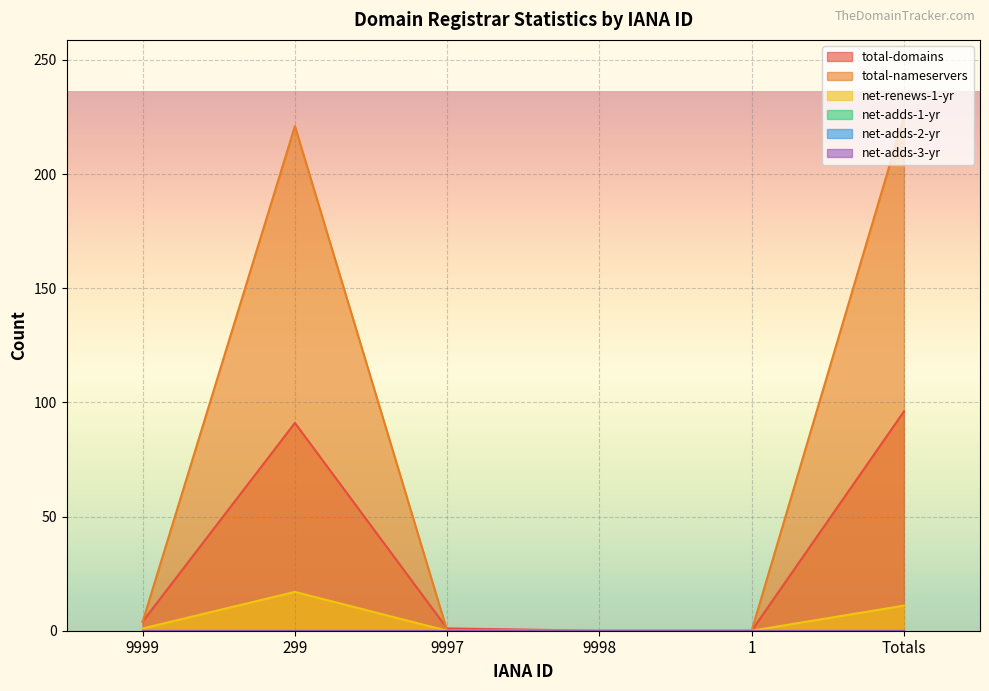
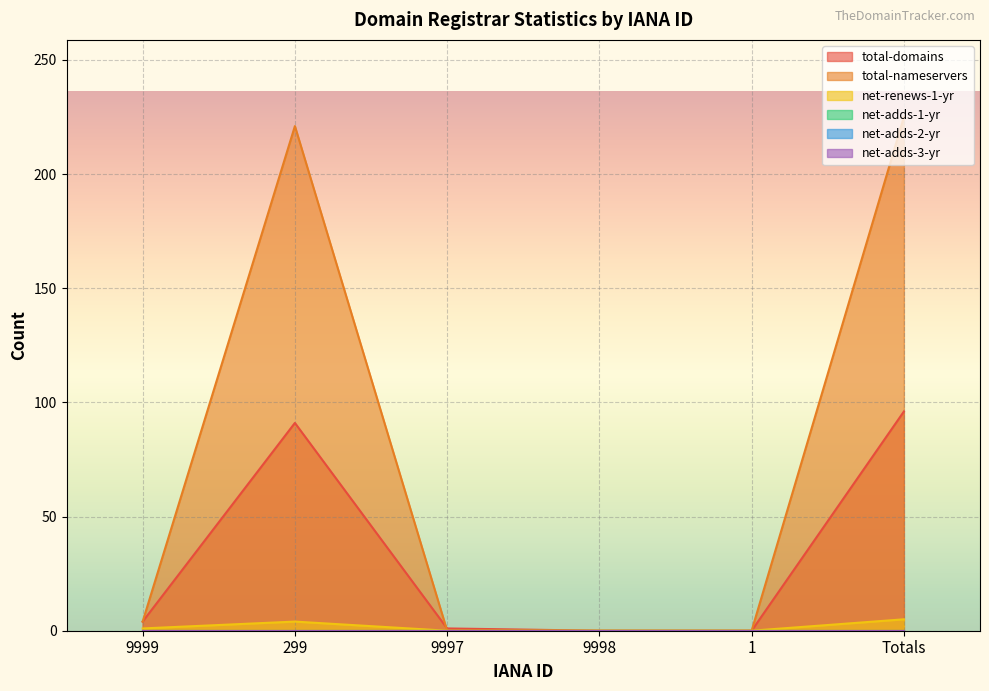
net-renews-1-yr, 299: 17 -> 4
net-renews-1-yr, Totals: 11 -> 5
